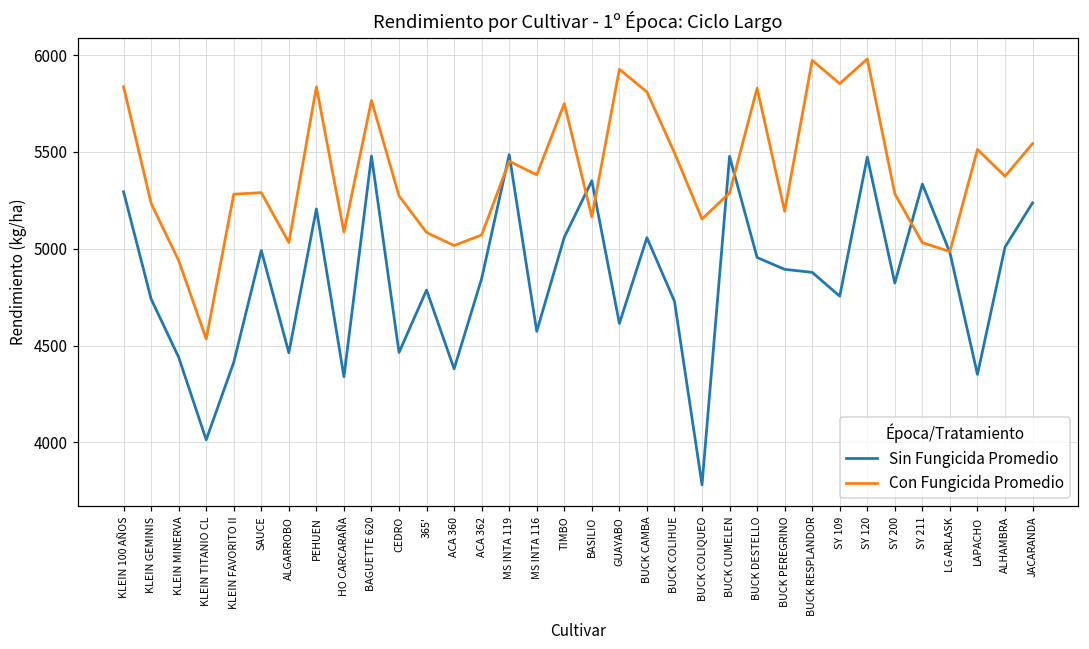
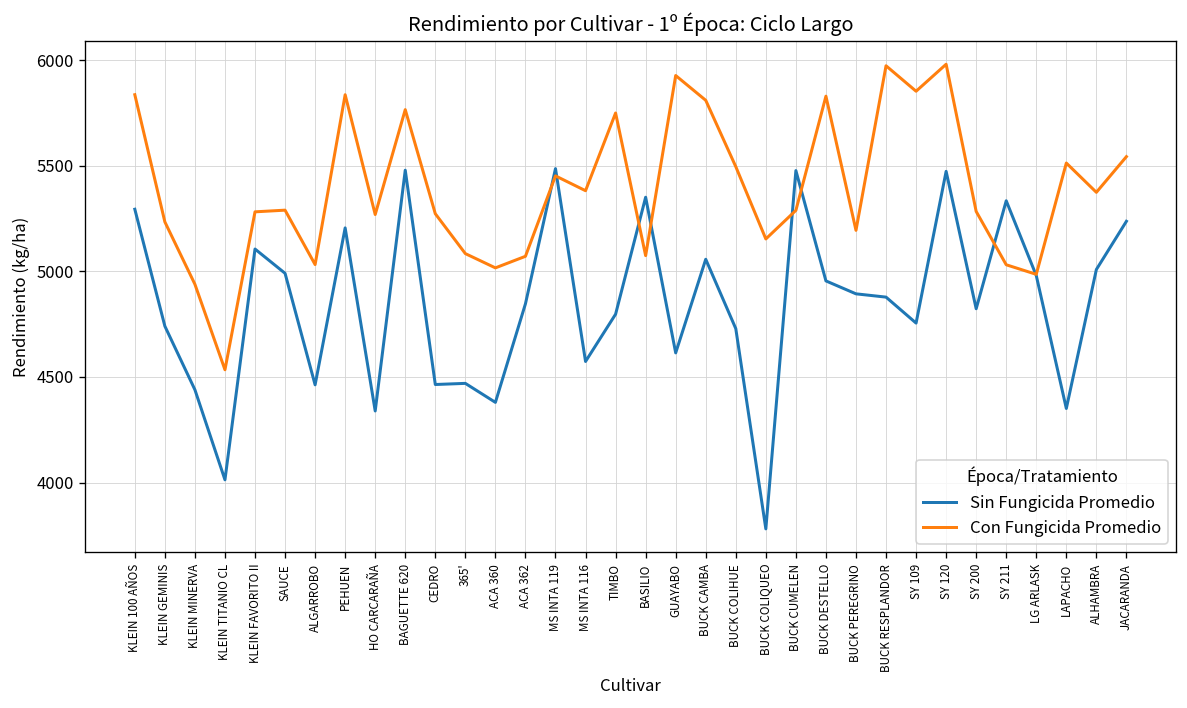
Sin Fungicida Promedio, KLEIN FAVORITO II: 4410 -> 5110
Con Fungicida Promedio, HO CARCARAÑA: 5090 -> 5270
Sin Fungicida Promedio, 365': 4790 -> 4470
Sin Fungicida Promedio, TIMBO: 5060 -> 4800
Con Fungicida Promedio, BASILIO: 5160 -> 5070
